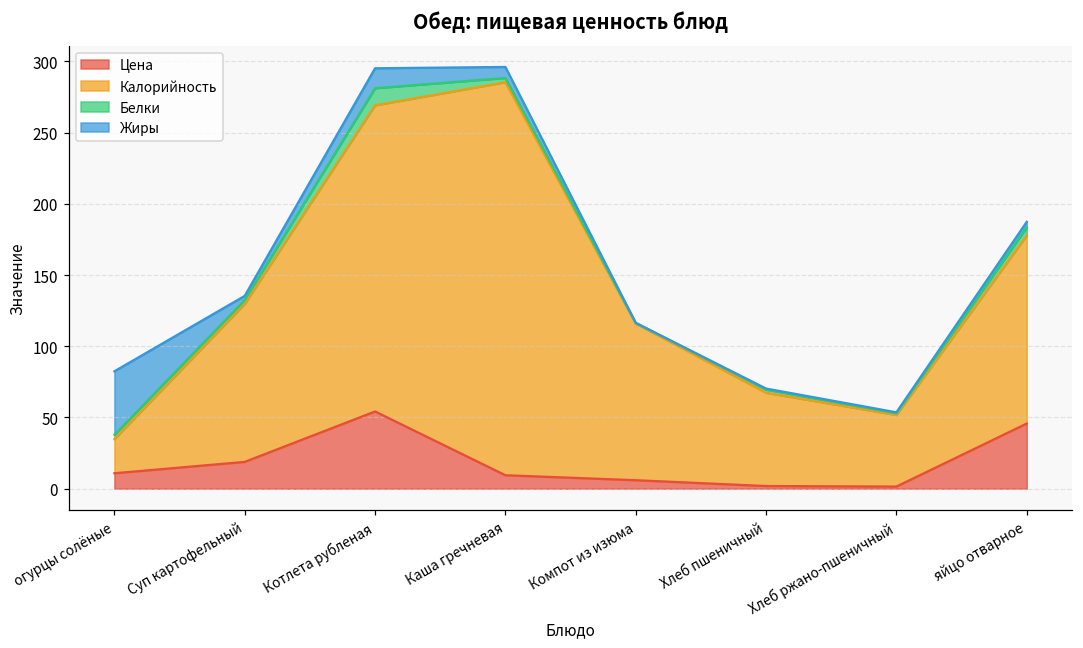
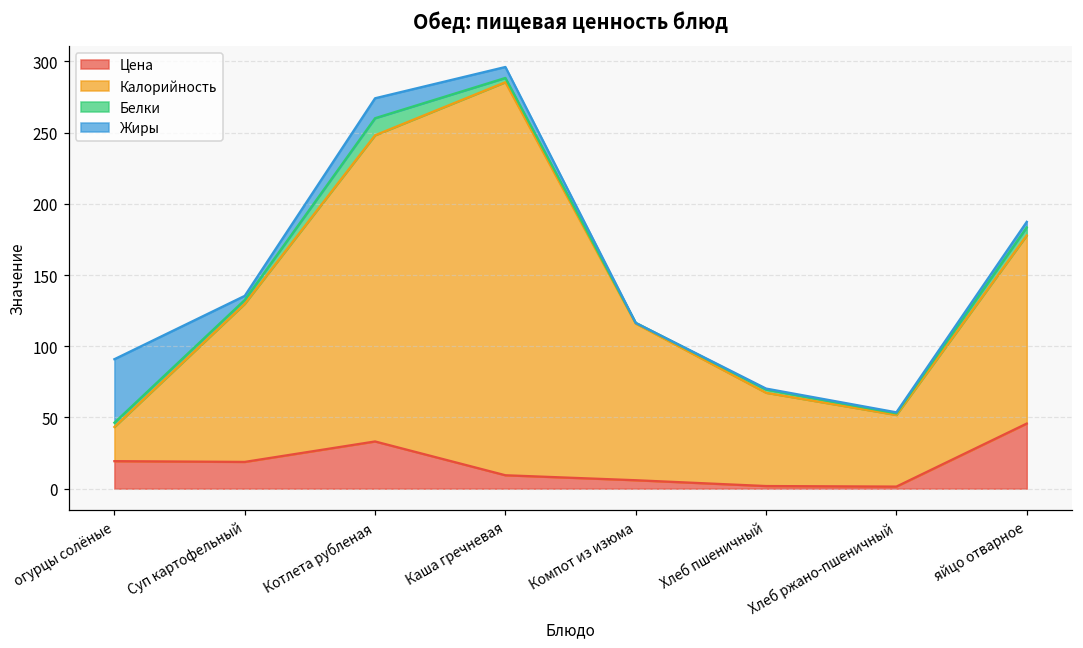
Цена, огурцы солёные: 11 -> 19
Цена, Котлета рубленая: 54 -> 33
